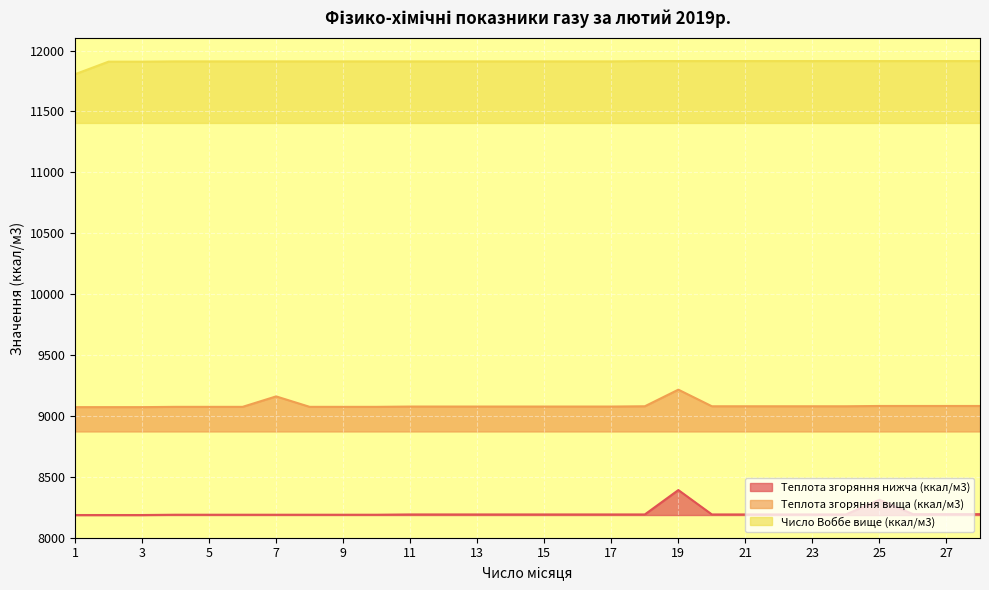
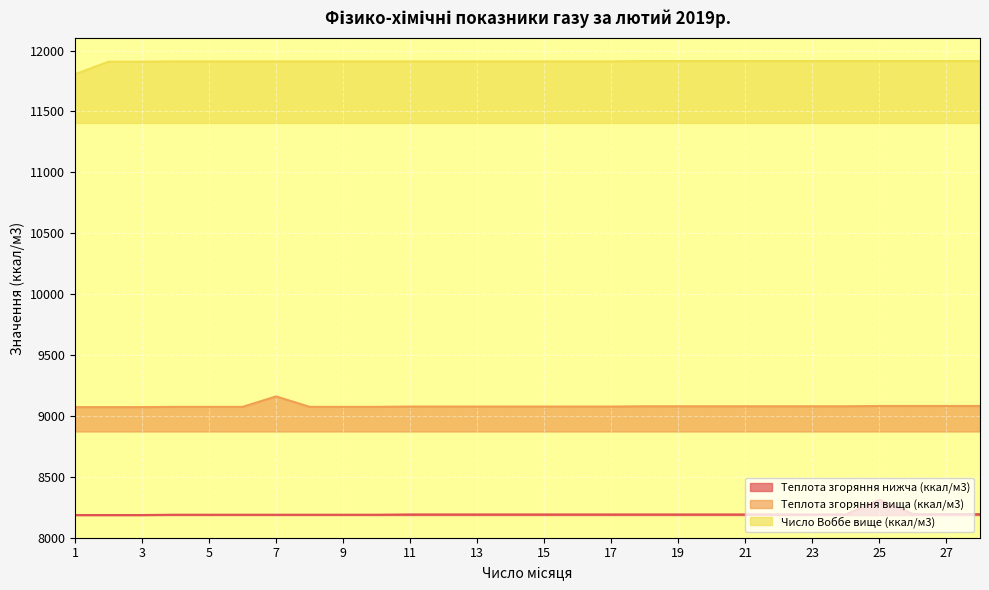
Теплота згоряння нижча (ккал/м3), 19: 8390 -> 8190
Теплота згоряння вища (ккал/м3), 19: 9210 -> 9080
